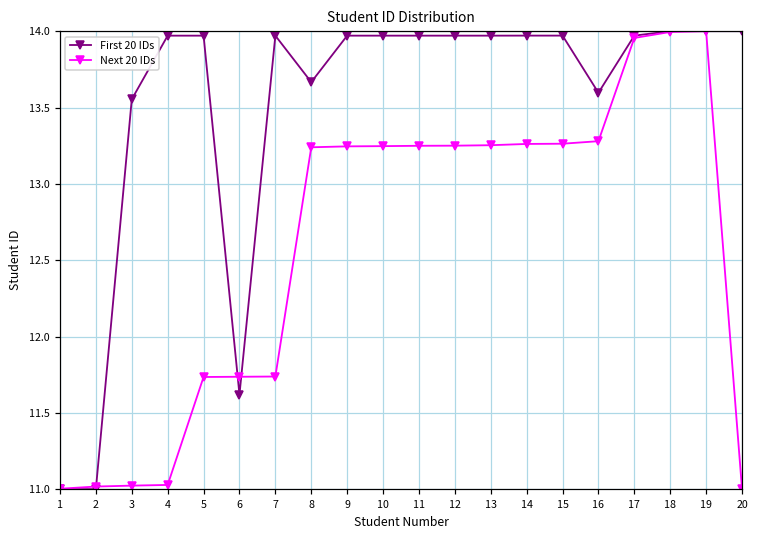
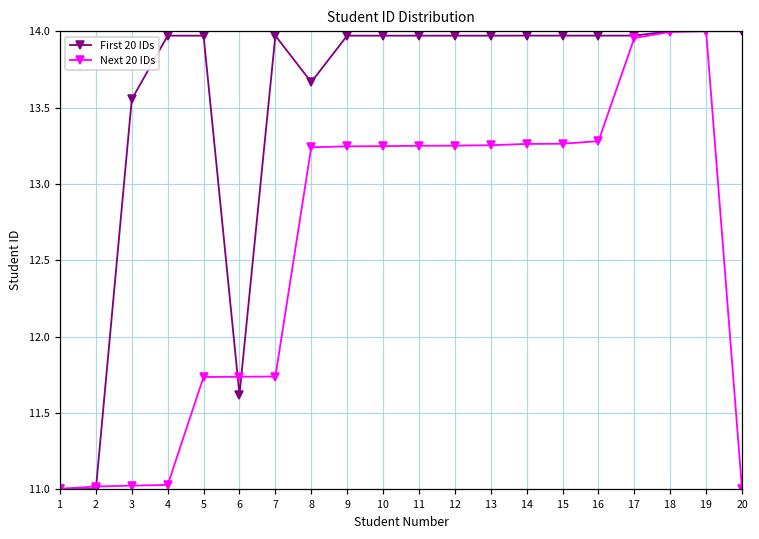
First 20 IDs, 16: 13.60 -> 13.97
